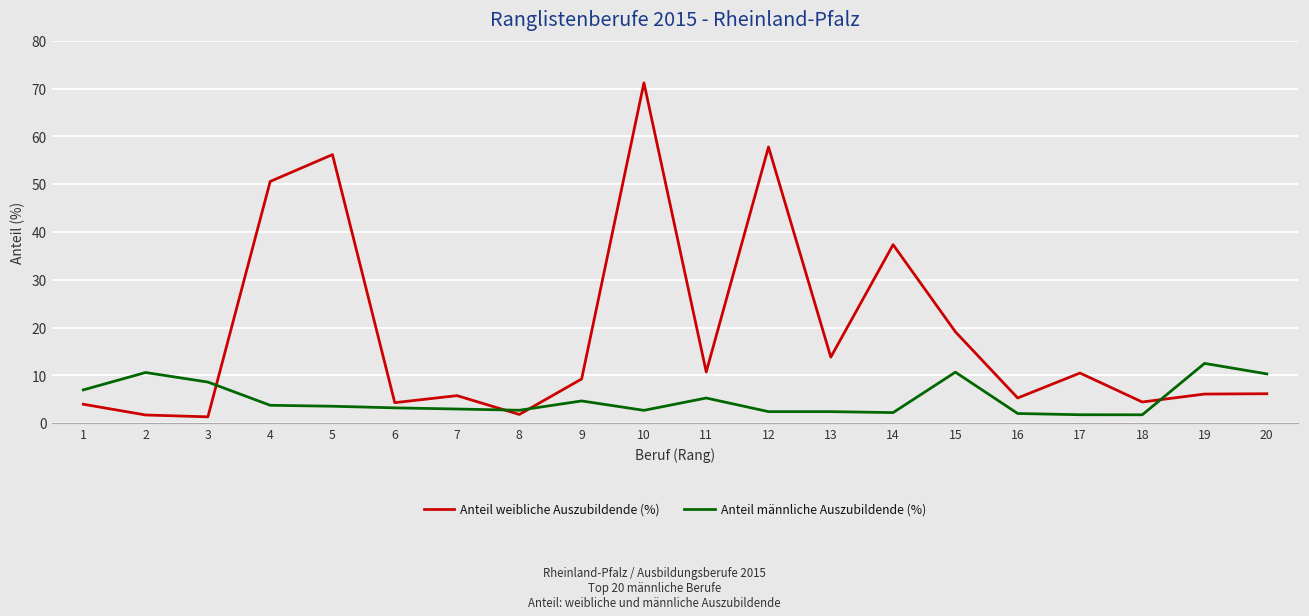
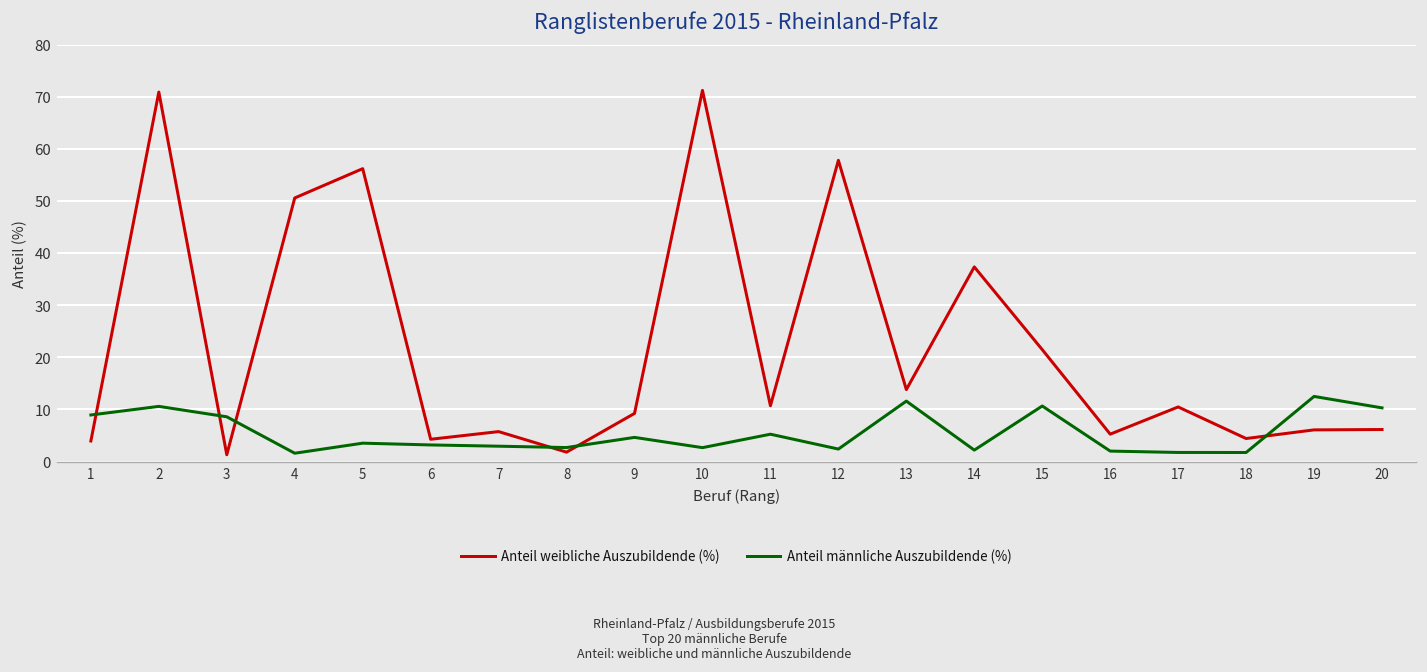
Anteil männliche Auszubildende (%), 1: 7 -> 9
Anteil weibliche Auszubildende (%), 2: 2 -> 71
Anteil männliche Auszubildende (%), 4: 4 -> 2
Anteil männliche Auszubildende (%), 13: 2 -> 12
Anteil weibliche Auszubildende (%), 15: 19 -> 21
